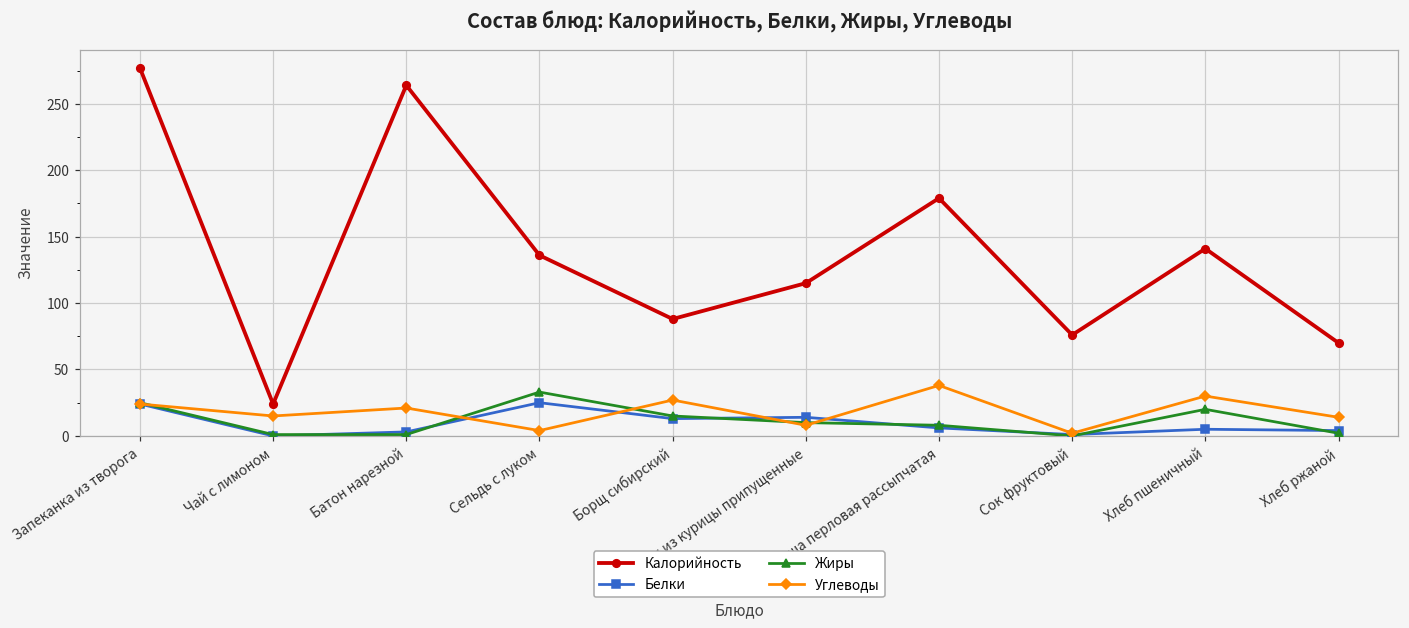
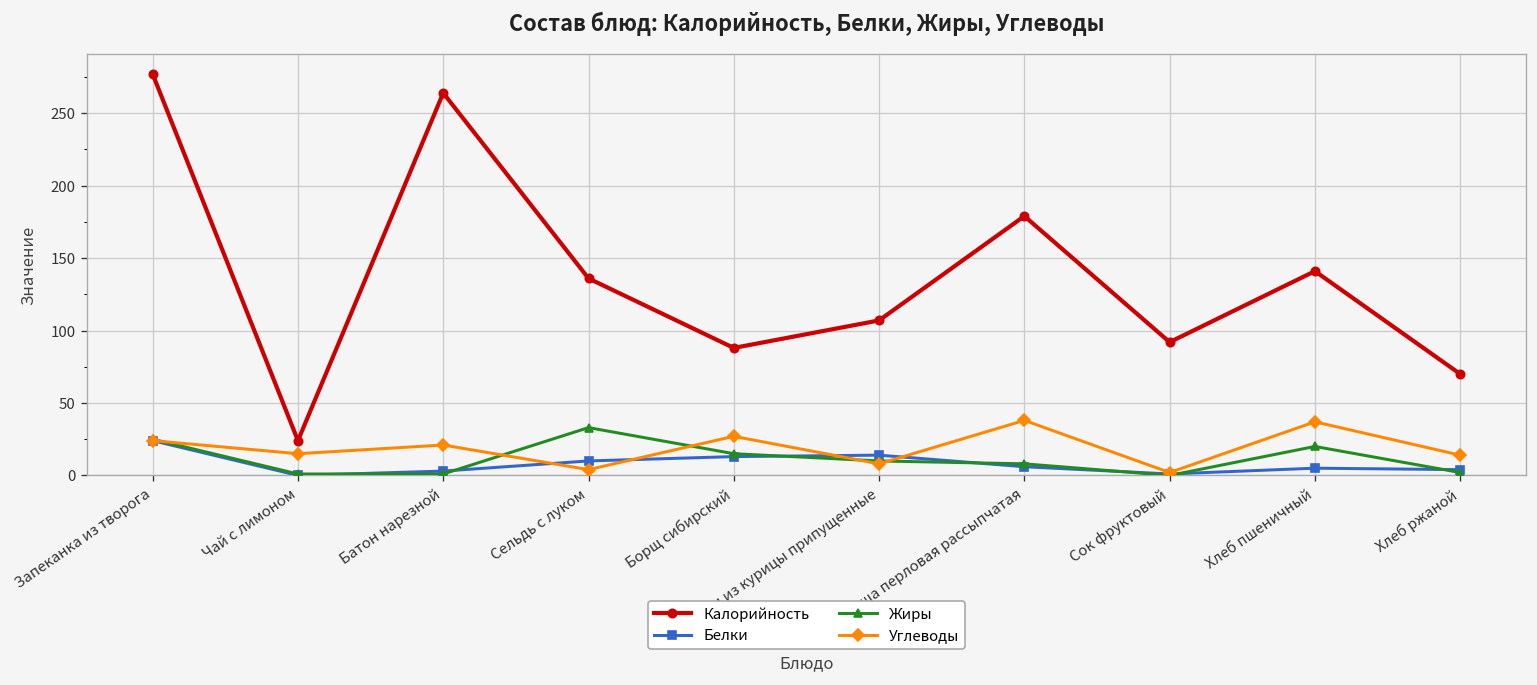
Белки, Сельдь с луком: 25 -> 10
Калорийность, Биточки из курицы припущенные: 115 -> 107
Калорийность, Сок фруктовый: 76 -> 92
Углеводы, Хлеб пшеничный: 30 -> 37
